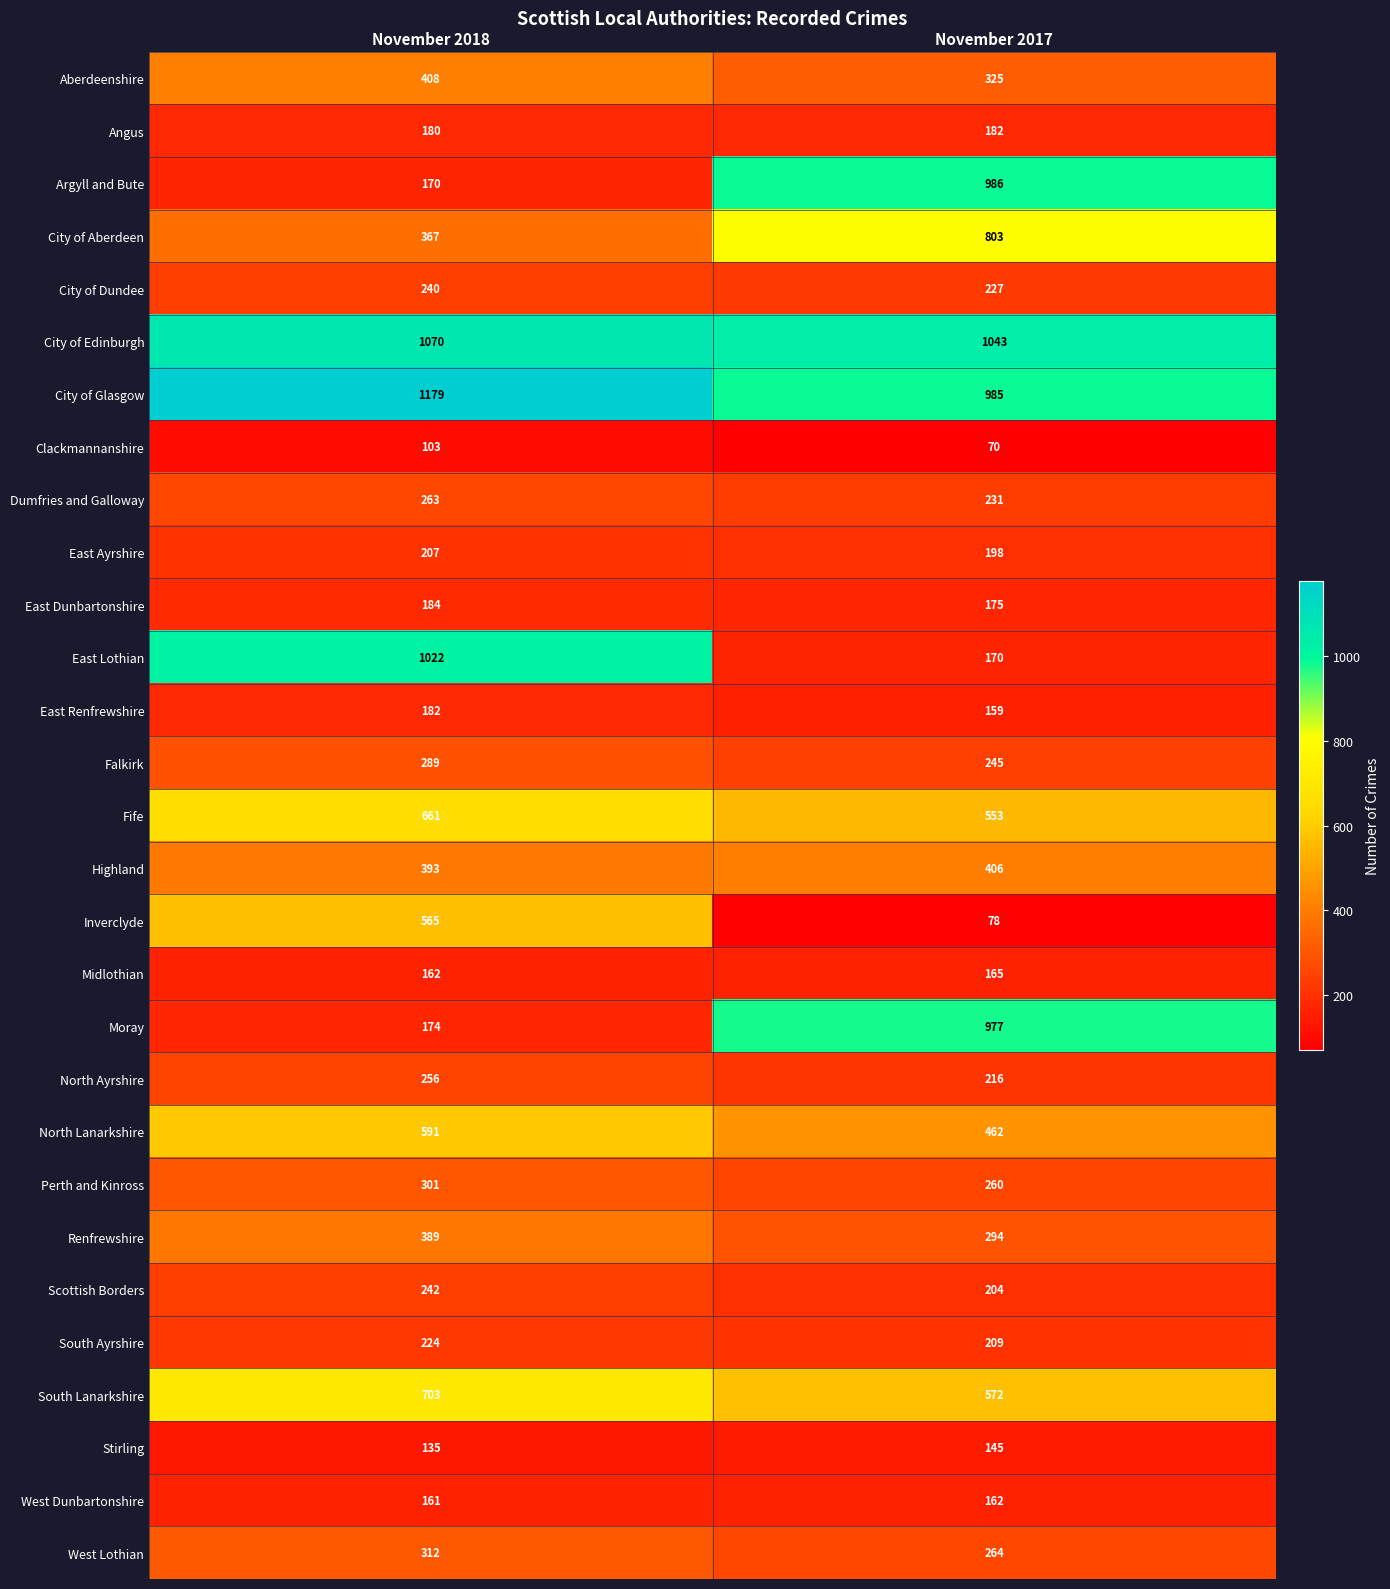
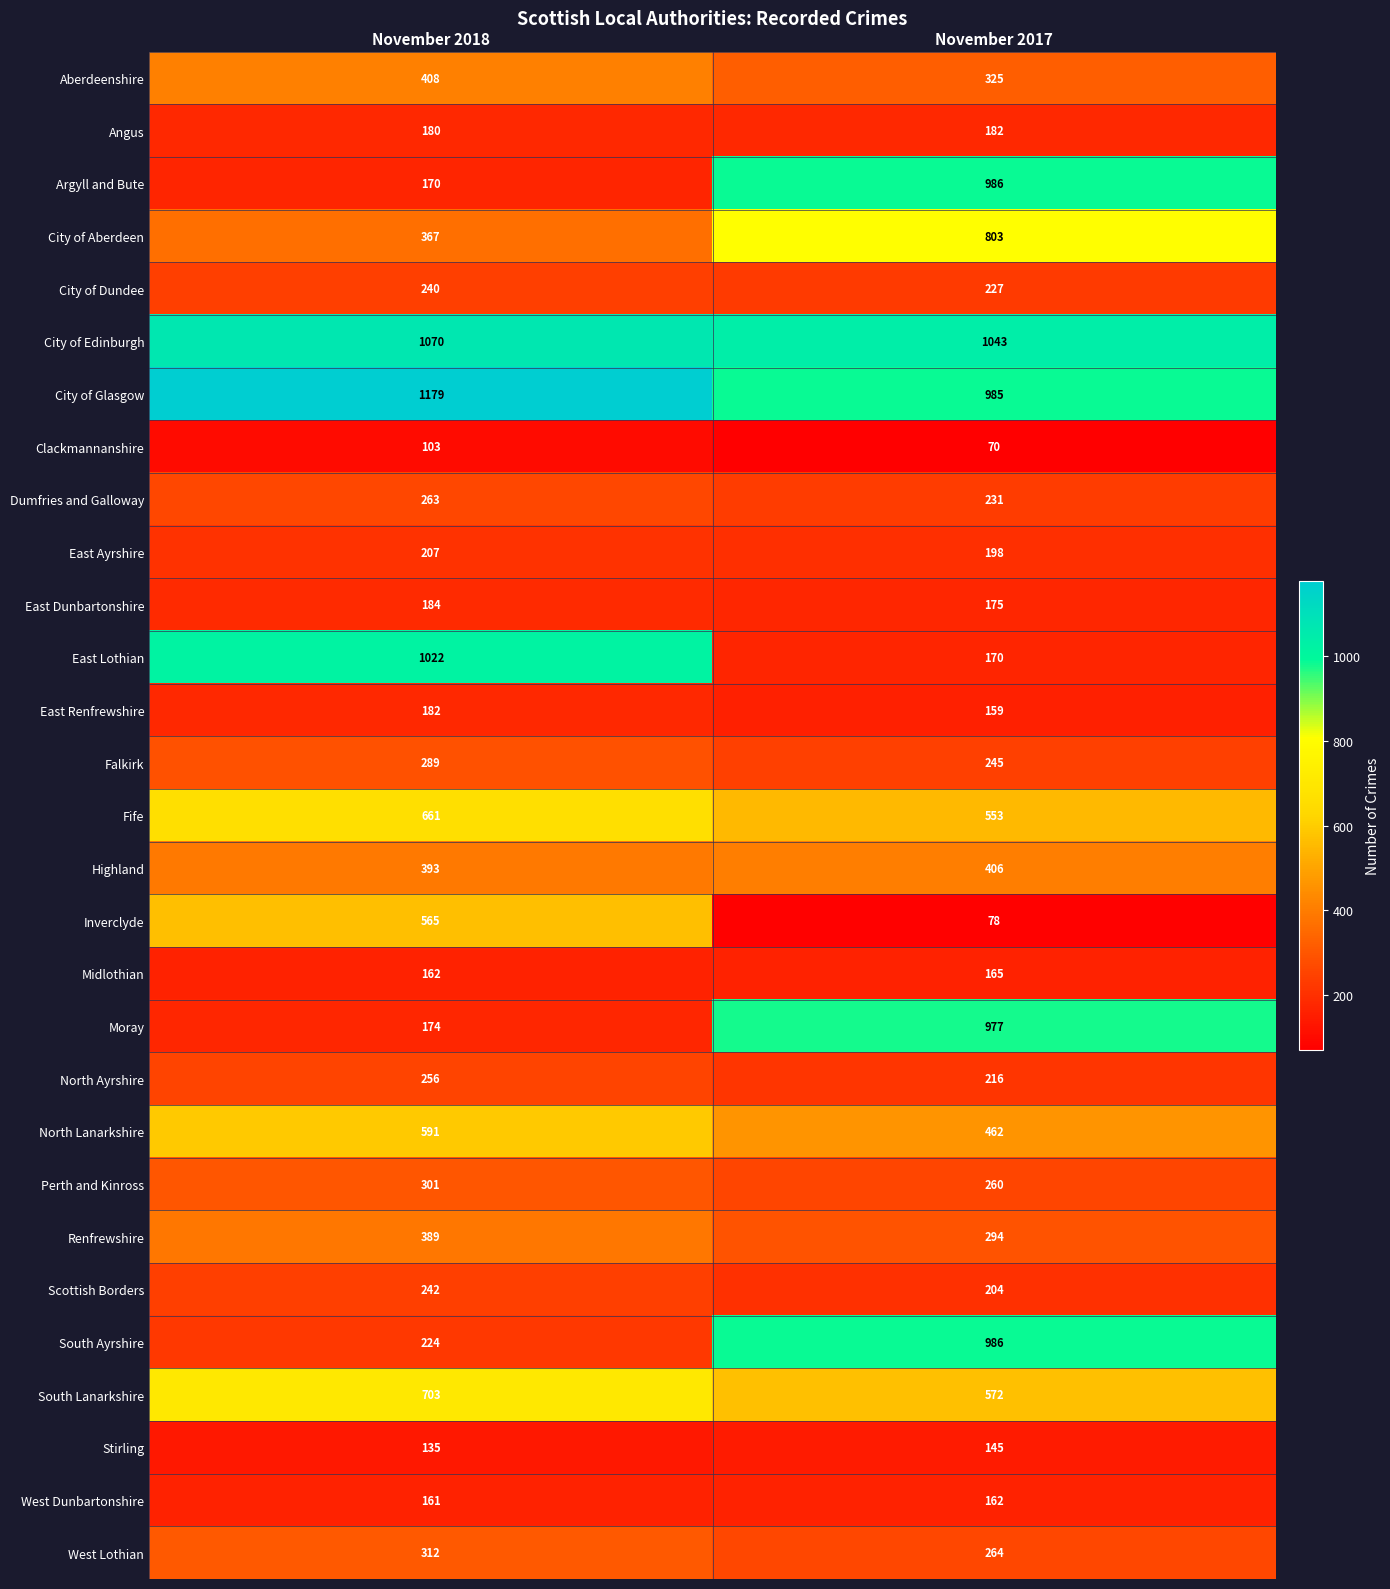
South Ayrshire, November 2017: 209 -> 986
